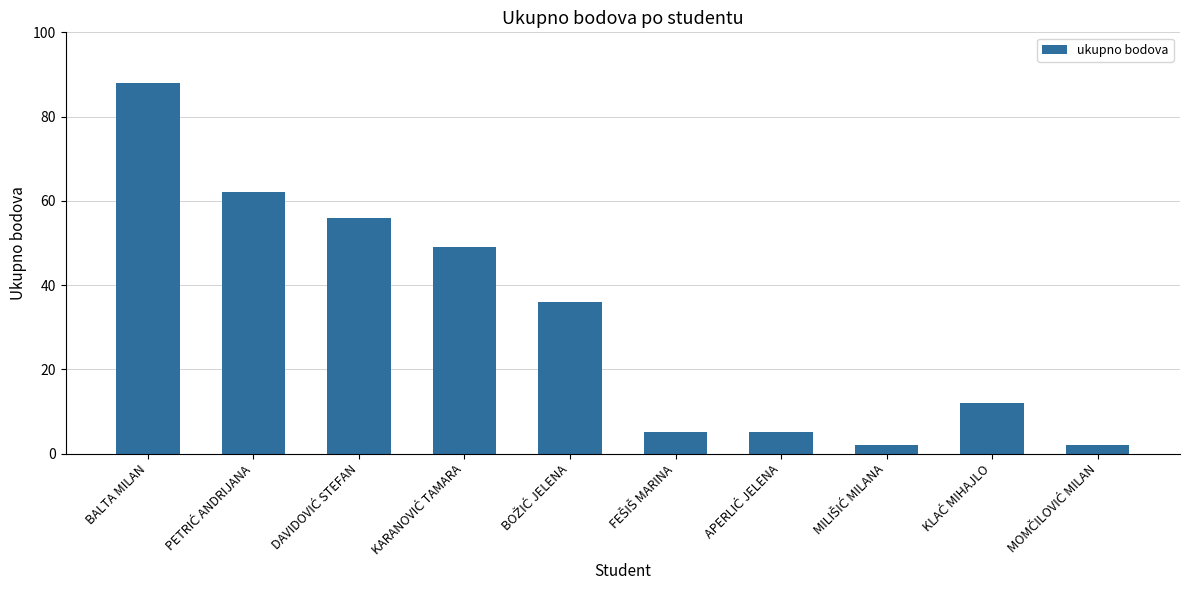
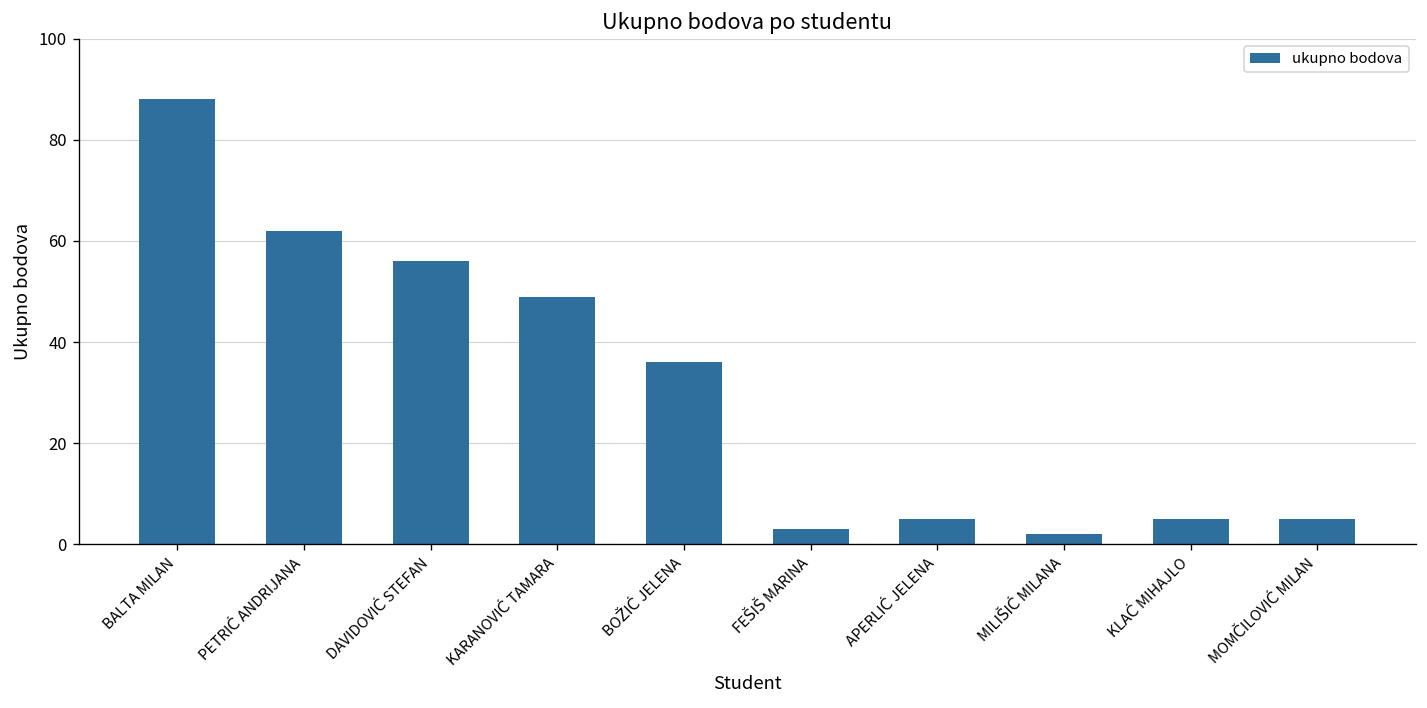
FEŠIŠ MARINA: 5 -> 3
KLAĆ MIHAJLO: 12 -> 5
MOMČILOVIĆ MILAN: 2 -> 5
